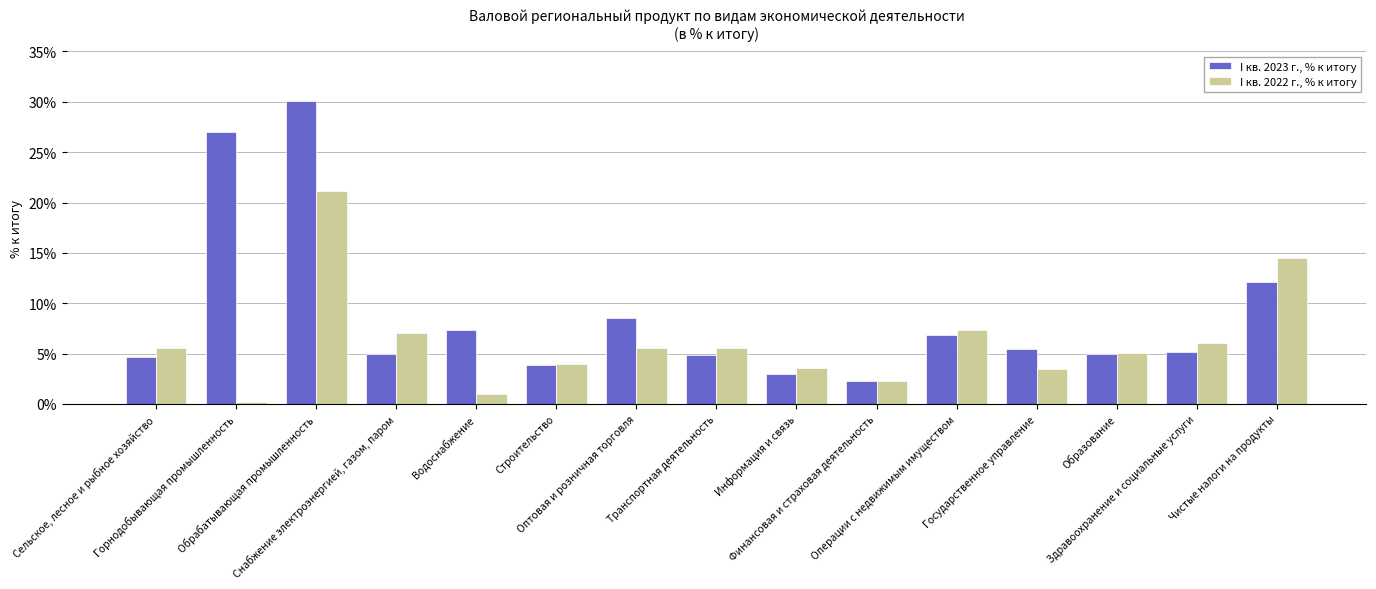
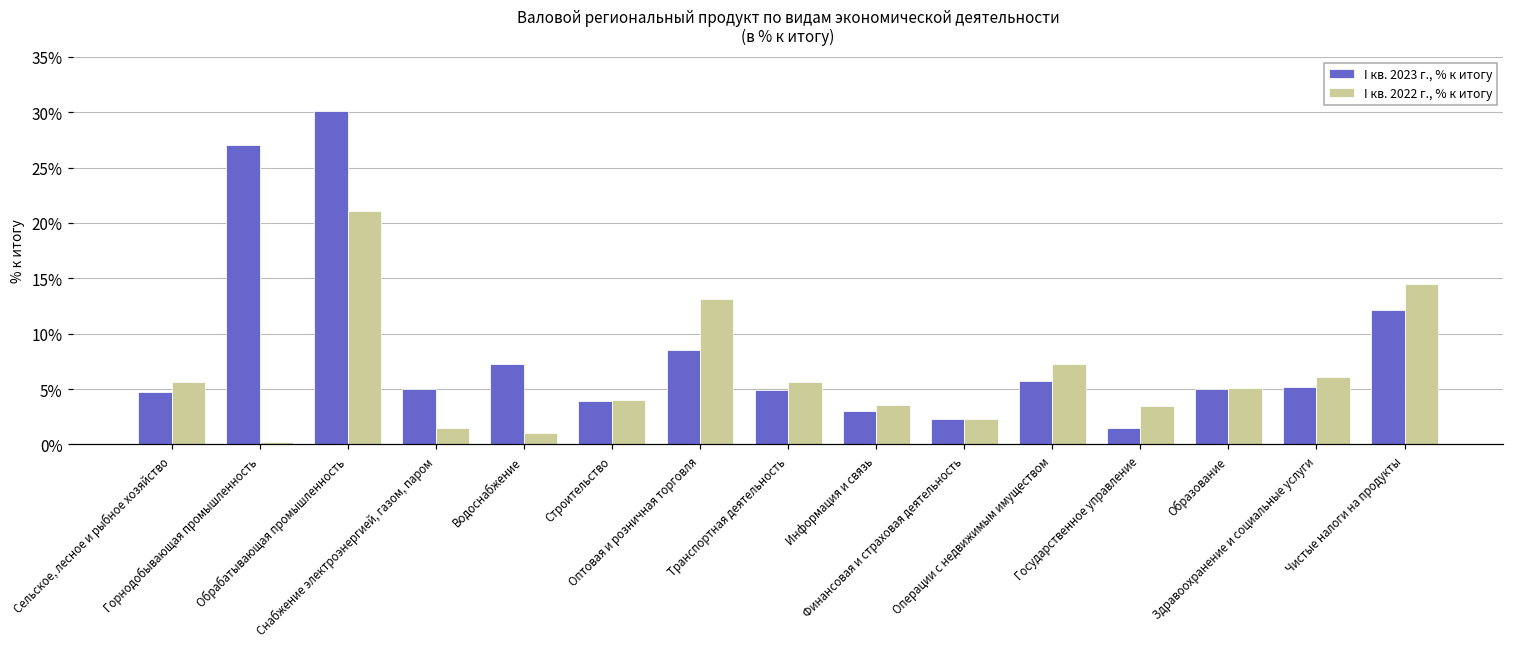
I кв. 2022 г., % к итогу, Снабжение электроэнергией, газом, паром: 7.0% -> 1.5%
I кв. 2022 г., % к итогу, Оптовая и розничная торговля: 5.6% -> 13.1%
I кв. 2023 г., % к итогу, Операции с недвижимым имуществом: 6.8% -> 5.7%
I кв. 2023 г., % к итогу, Государственное управление: 5.5% -> 1.5%
